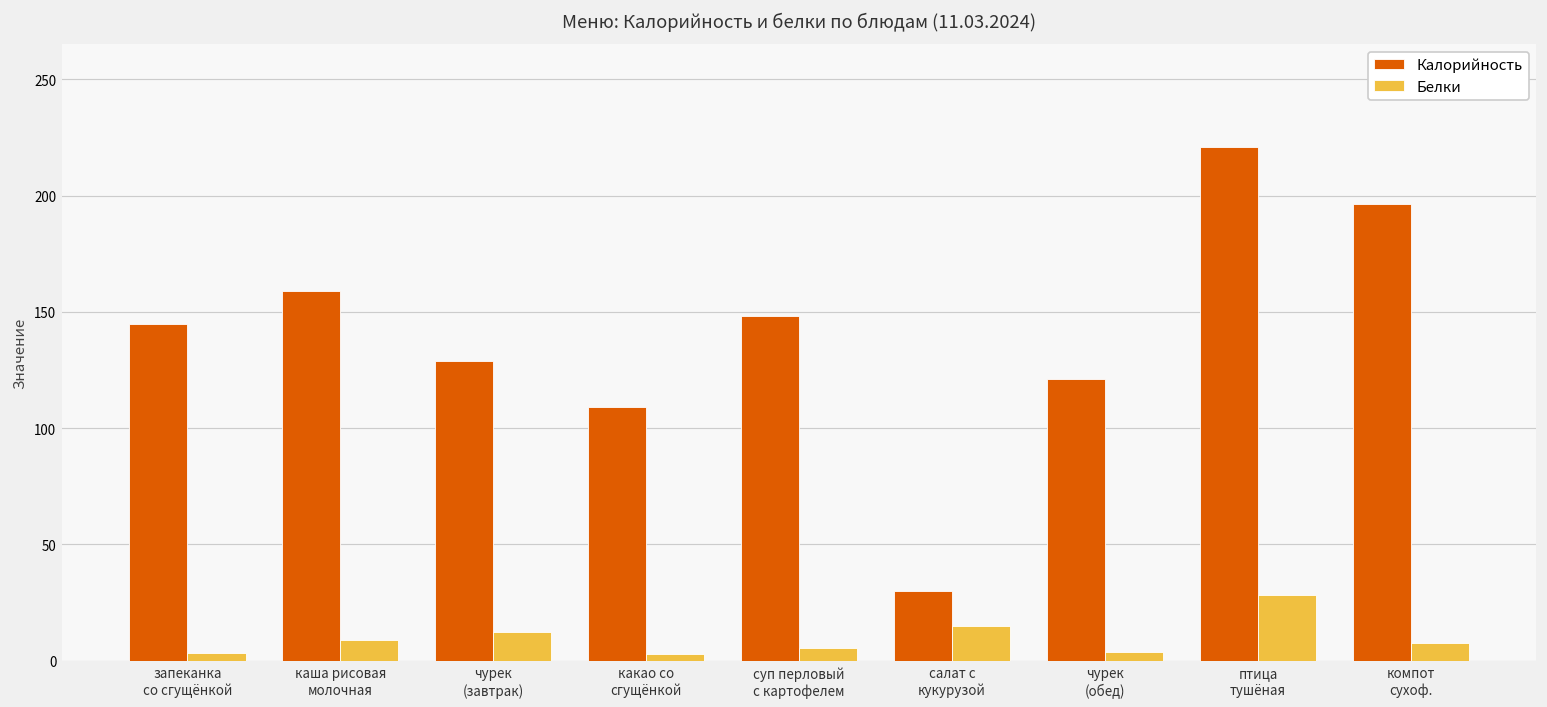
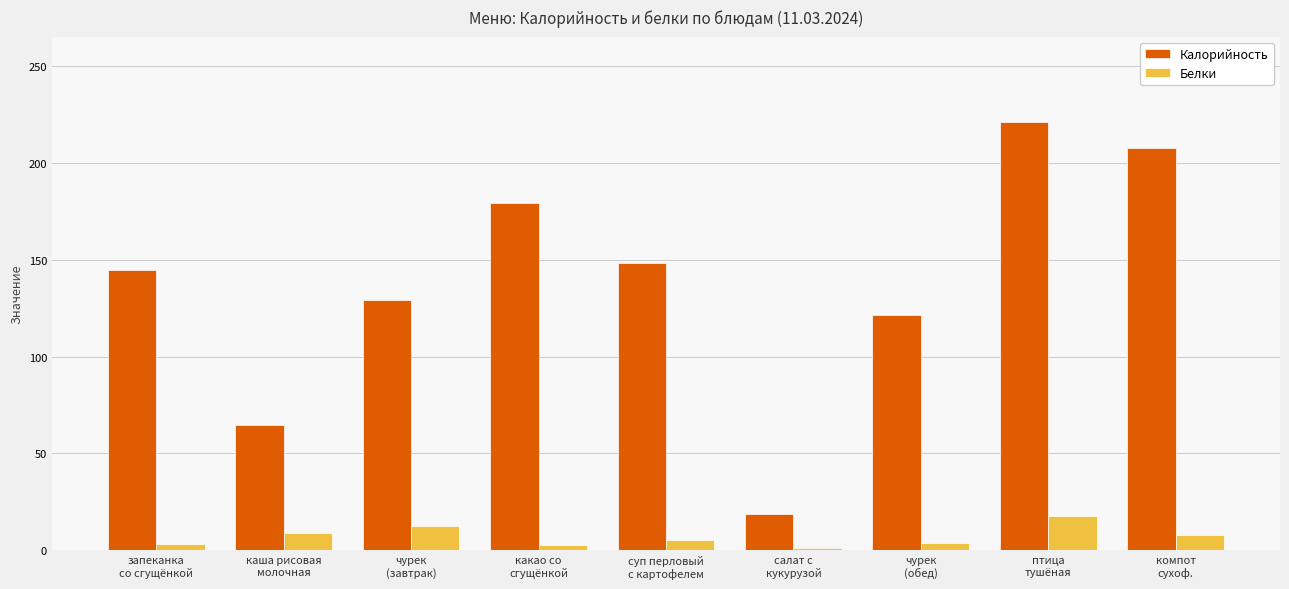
Калорийность, каша рисовая молочная: 159 -> 65
Калорийность, какао со сгущёнкой: 109 -> 179
Калорийность, салат с кукурузой: 30 -> 19
Белки, салат с кукурузой: 15 -> 1
Белки, птица тушёная: 28 -> 18
Калорийность, компот сухоф.: 196 -> 208
